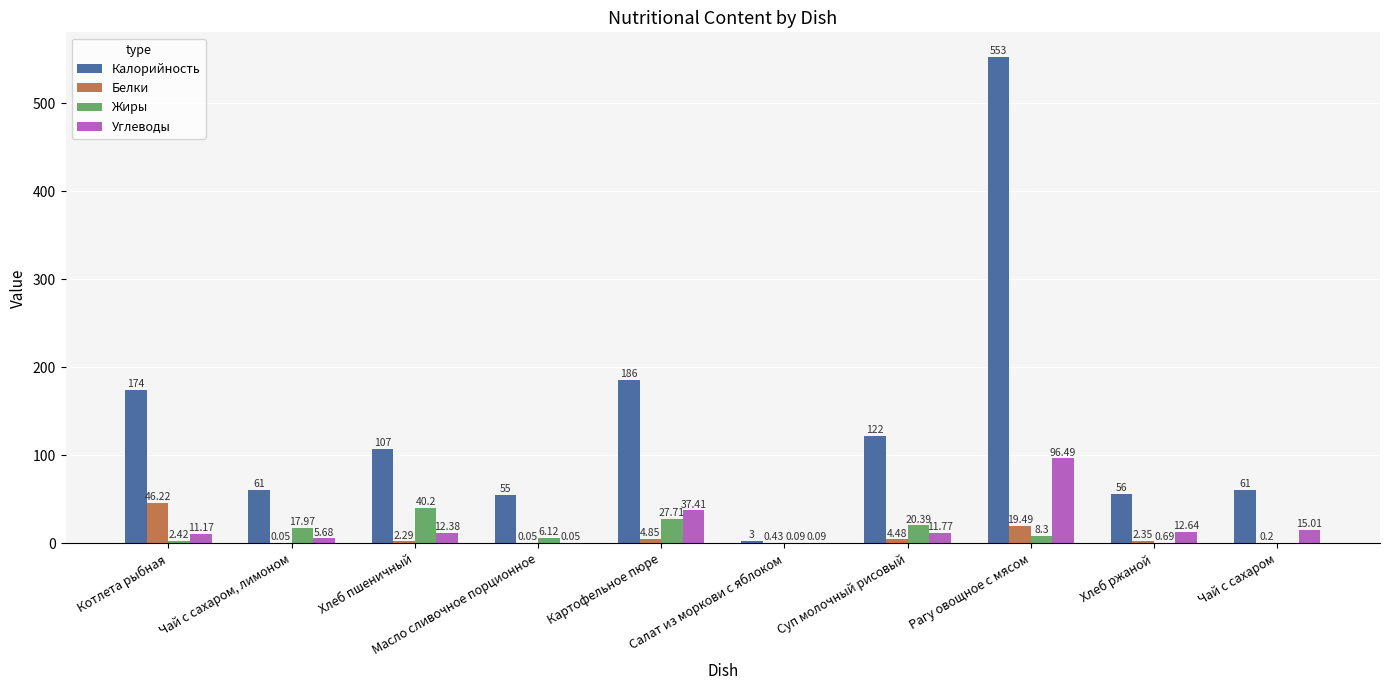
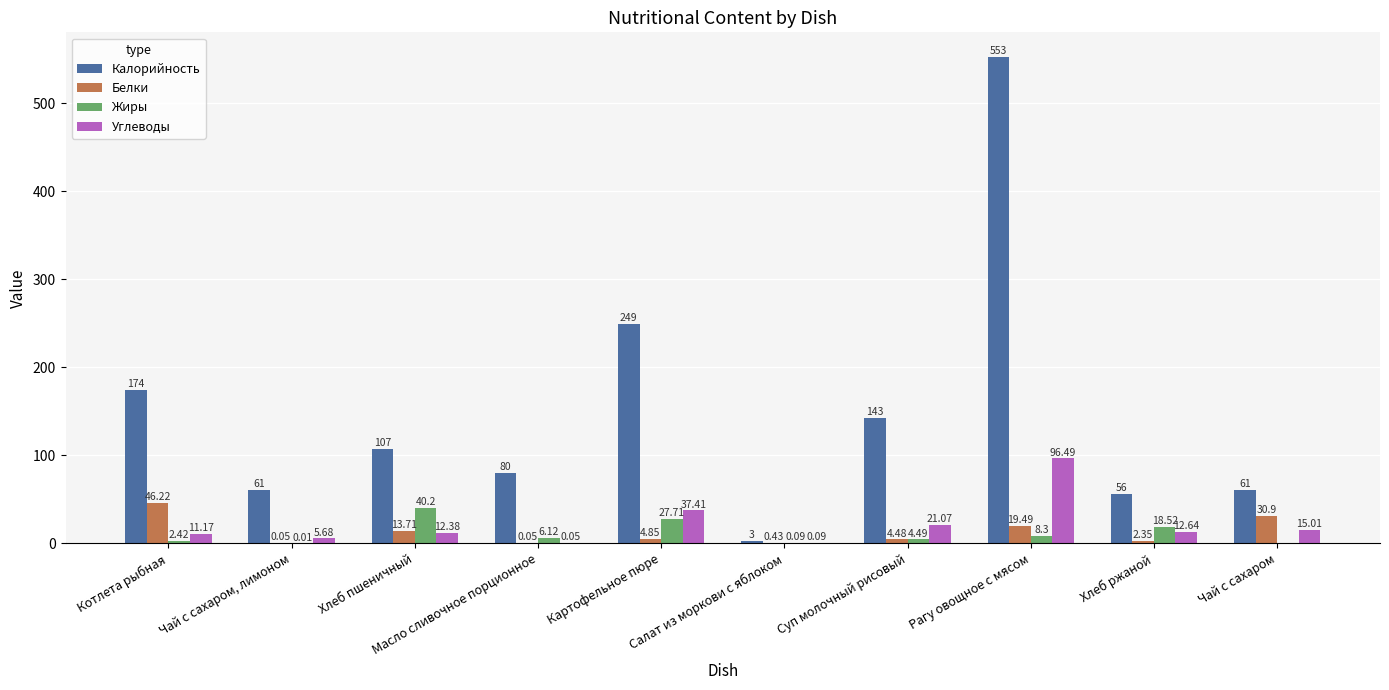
Жиры, Чай с сахаром, лимоном: 17.97 -> 0.01
Белки, Хлеб пшеничный: 2.29 -> 13.71
Калорийность, Масло сливочное порционное: 55 -> 80
Калорийность, Картофельное пюре: 186 -> 249
Калорийность, Суп молочный рисовый: 122 -> 143
Жиры, Суп молочный рисовый: 20.39 -> 4.49
Углеводы, Суп молочный рисовый: 11.77 -> 21.07
Жиры, Хлеб ржаной: 0.69 -> 18.52
Белки, Чай с сахаром: 0.2 -> 30.9
